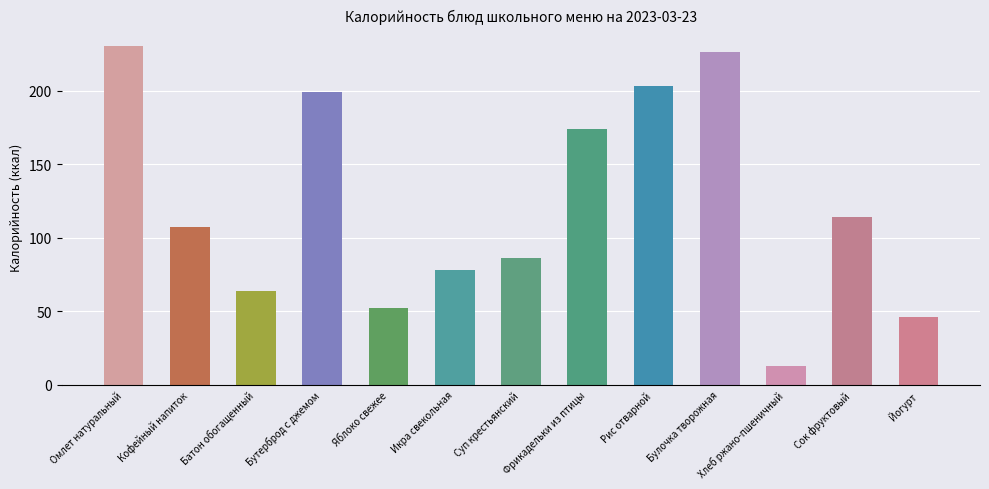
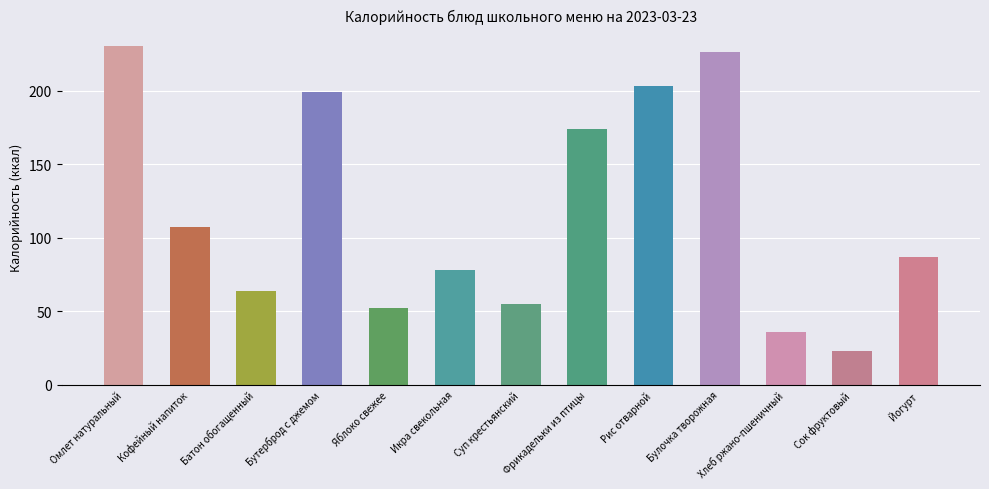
Суп крестьянский: 86 -> 55
Хлеб ржано-пшеничный: 13 -> 36
Сок фруктовый: 114 -> 23
Йогурт: 46 -> 87
